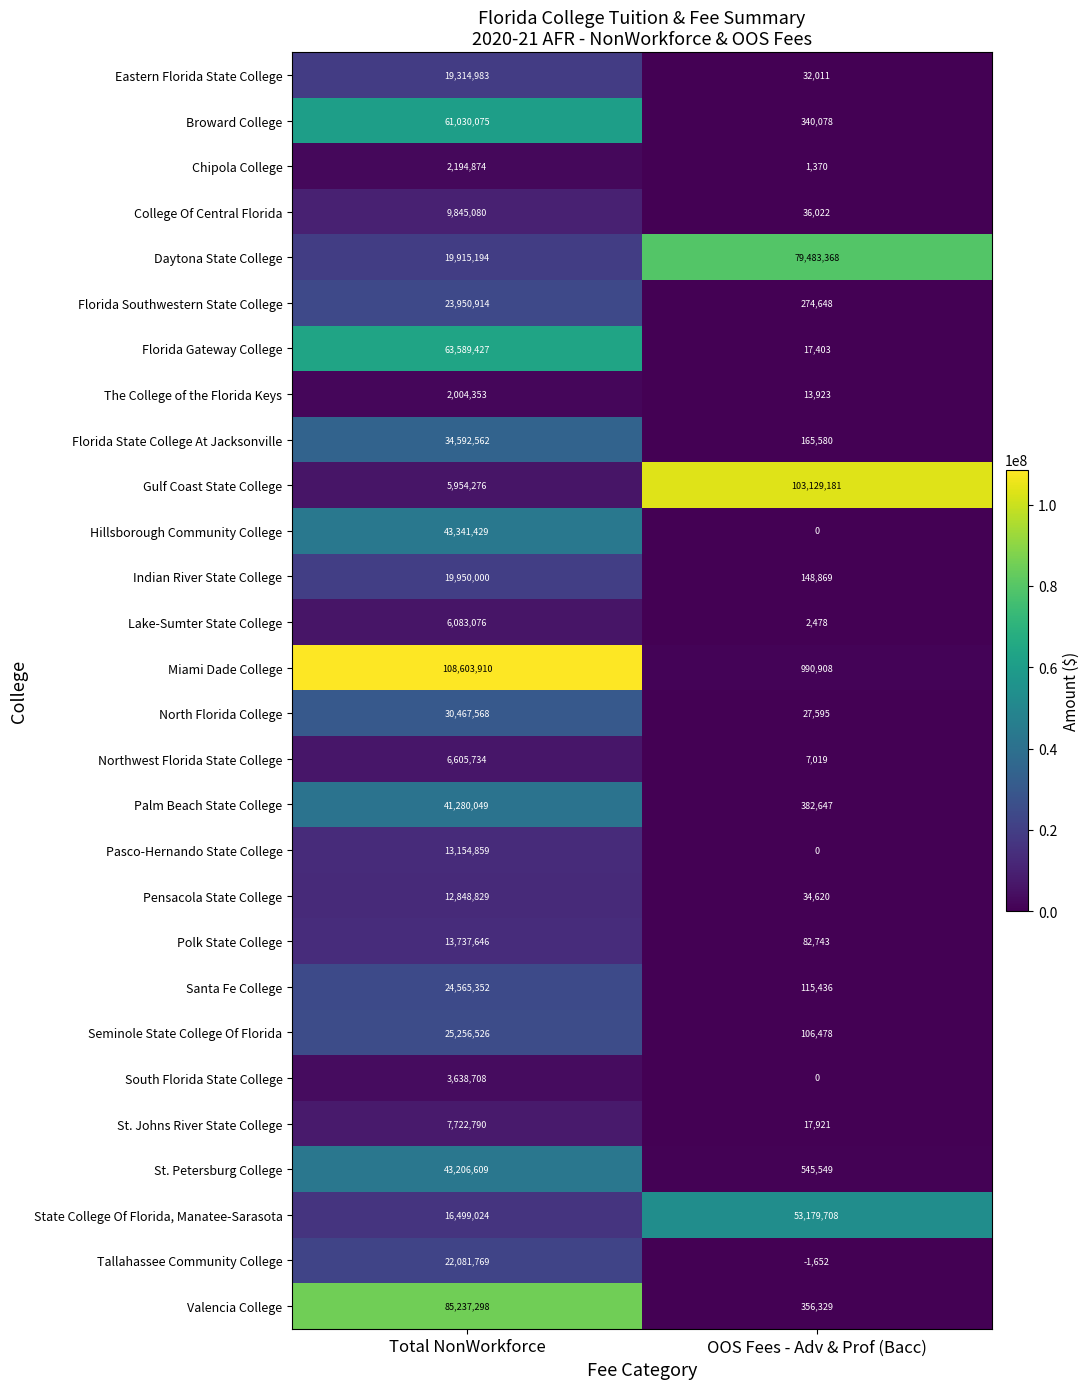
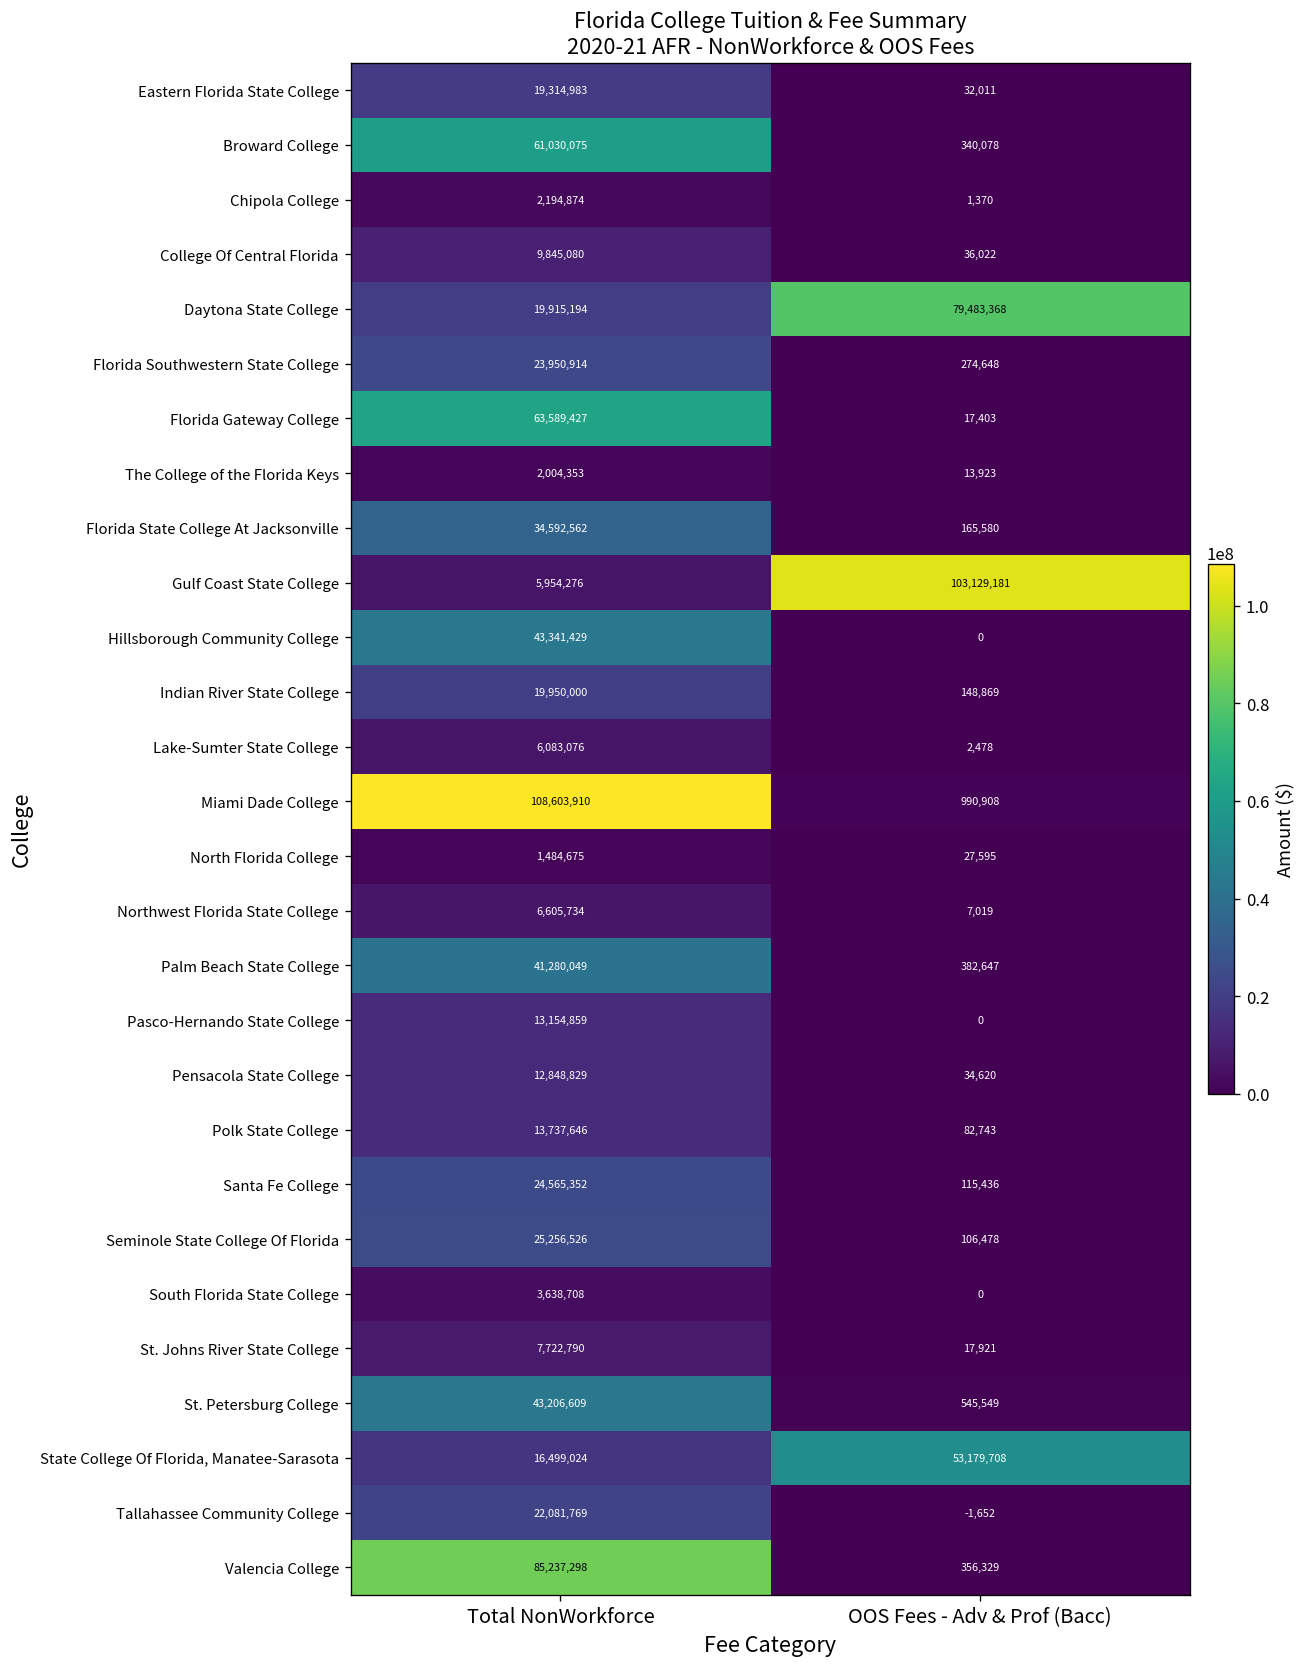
North Florida College, Total NonWorkforce: 30,467,568 -> 1,484,675
